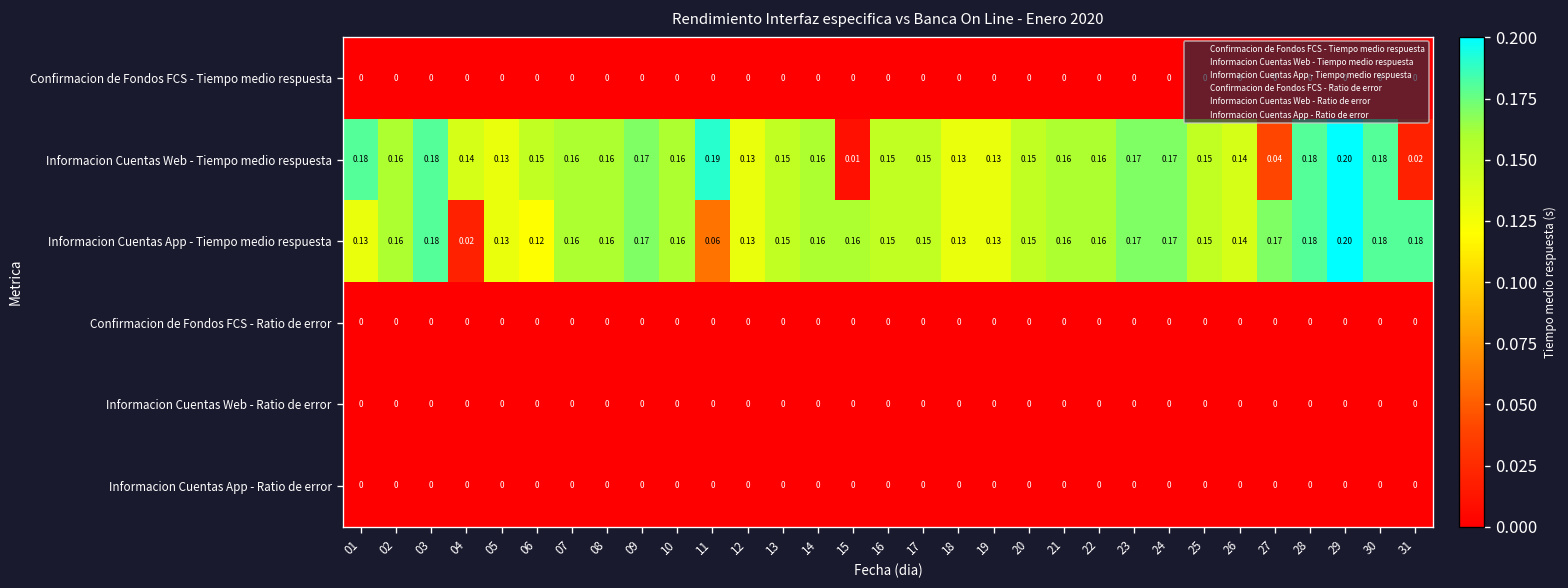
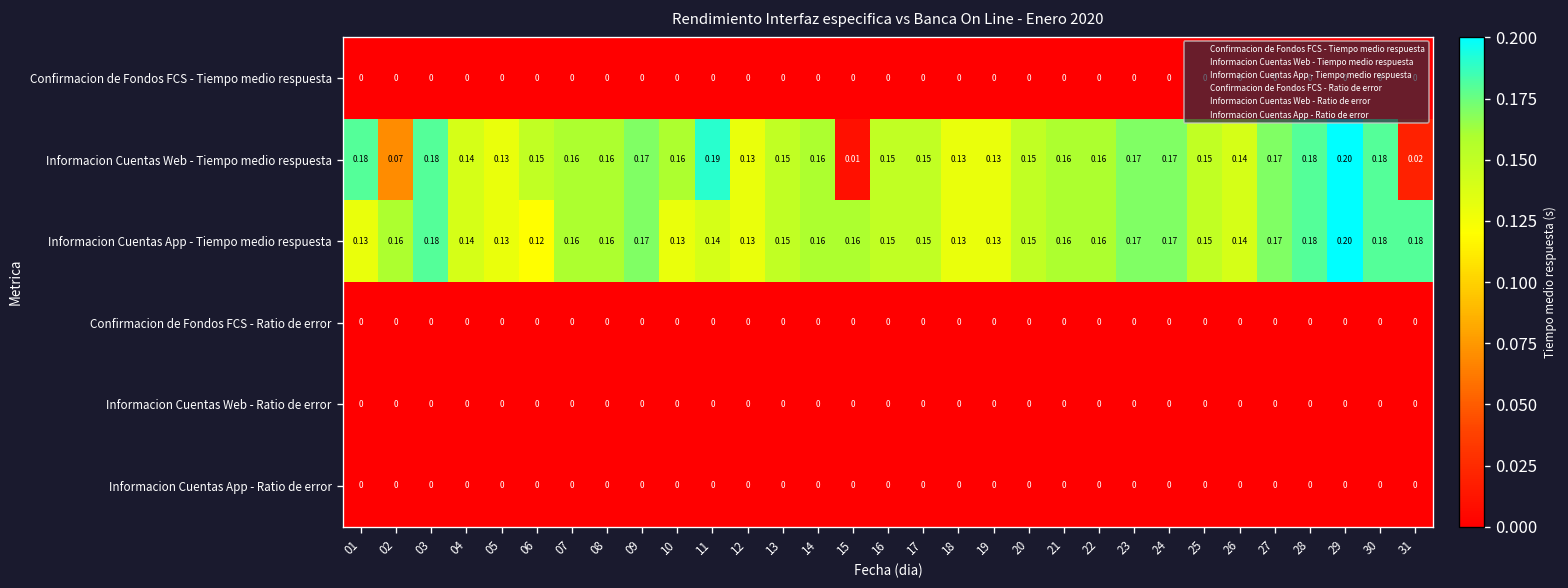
Informacion Cuentas Web - Tiempo medio respuesta, 02: 0.16 -> 0.07
Informacion Cuentas Web - Tiempo medio respuesta, 27: 0.04 -> 0.17
Informacion Cuentas App - Tiempo medio respuesta, 04: 0.02 -> 0.14
Informacion Cuentas App - Tiempo medio respuesta, 10: 0.16 -> 0.13
Informacion Cuentas App - Tiempo medio respuesta, 11: 0.06 -> 0.14
